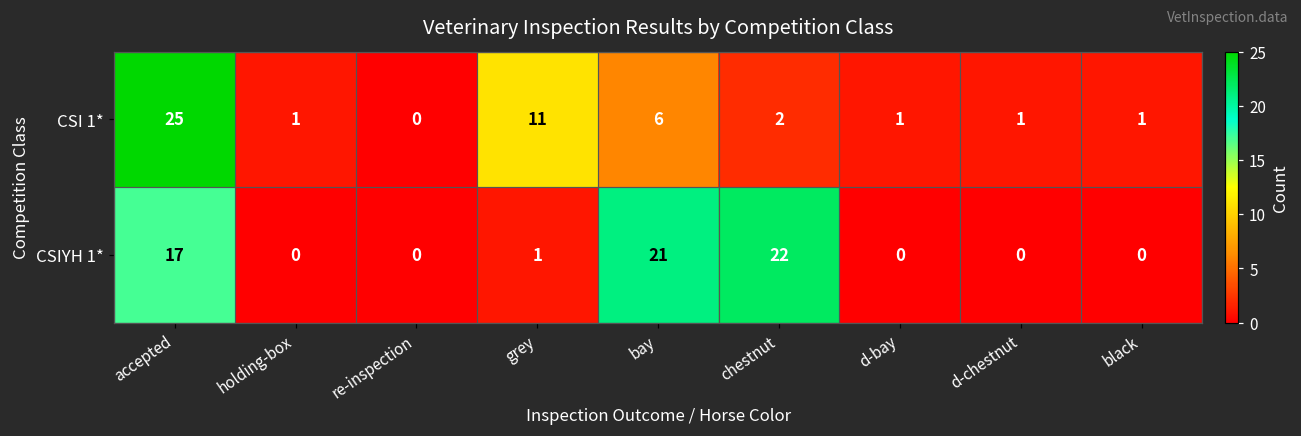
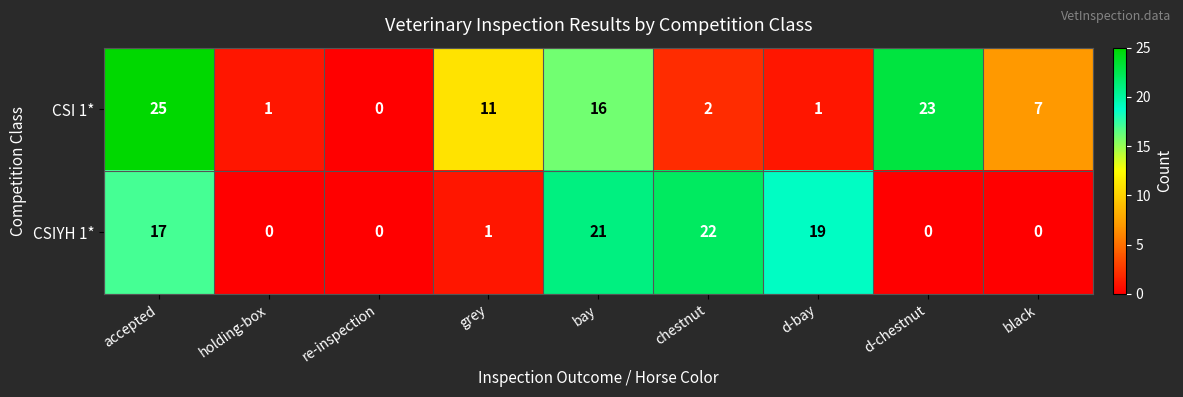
CSI 1*, bay: 6 -> 16
CSI 1*, d-chestnut: 1 -> 23
CSI 1*, black: 1 -> 7
CSIYH 1*, d-bay: 0 -> 19
